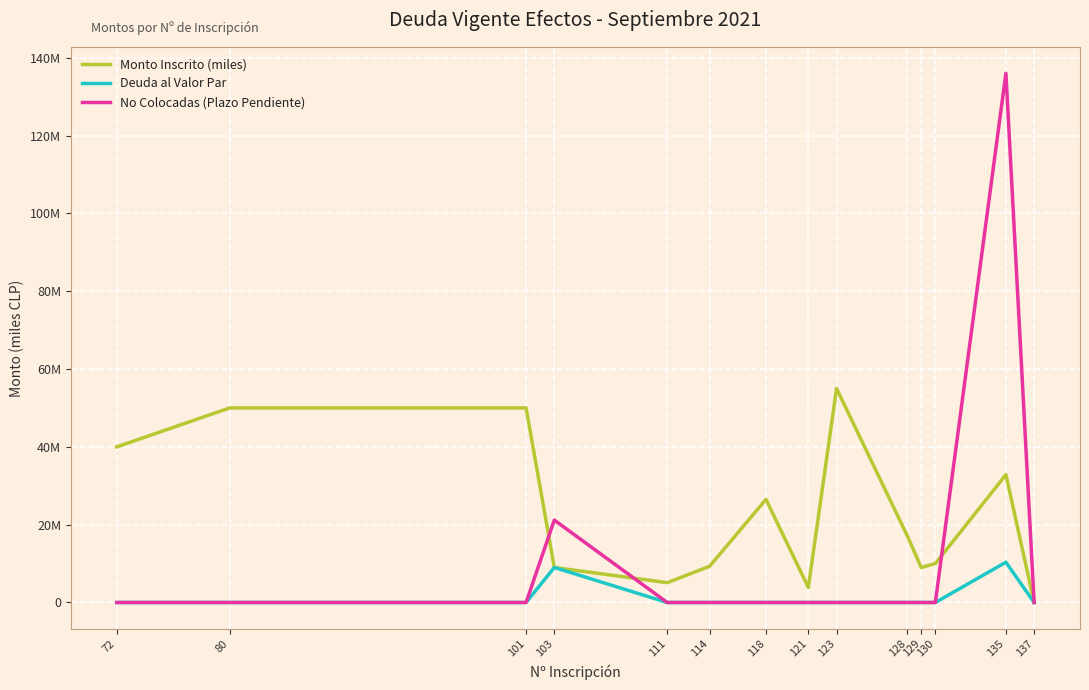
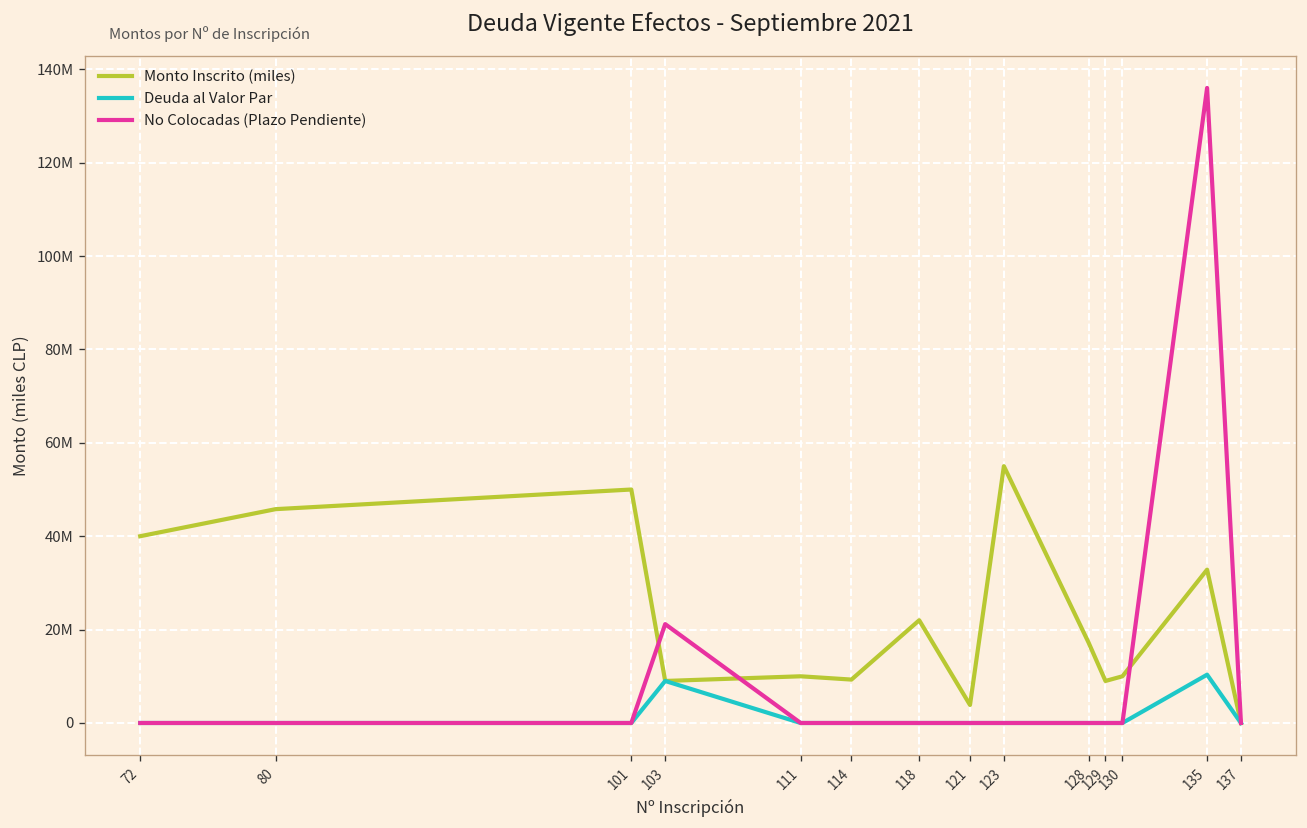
Monto Inscrito (miles), 80: 50000000 -> 46000000
Monto Inscrito (miles), 111: 5000000 -> 10000000
Monto Inscrito (miles), 118: 27000000 -> 22000000
